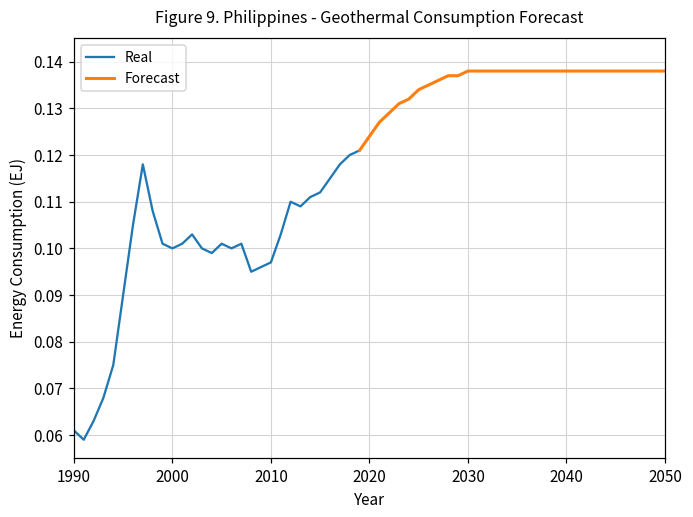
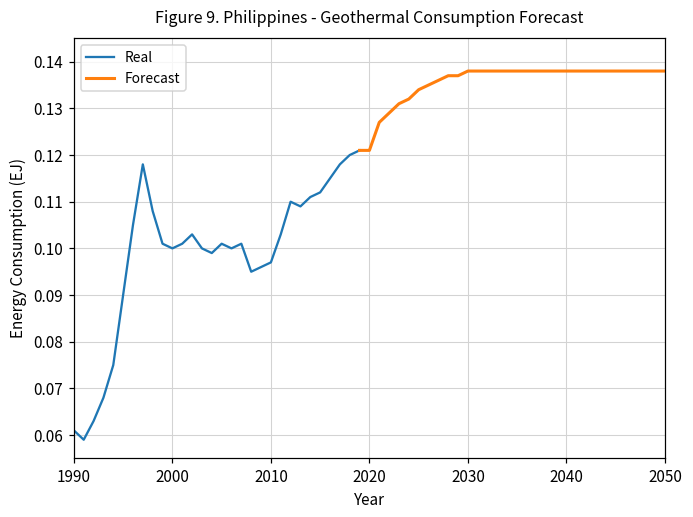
Forecast, 2020: 0.124 -> 0.121
